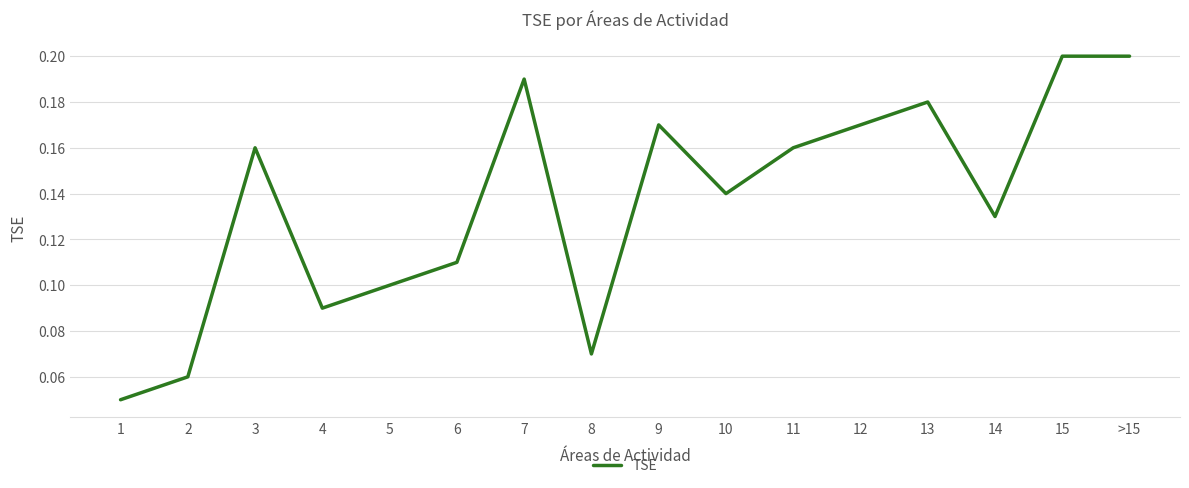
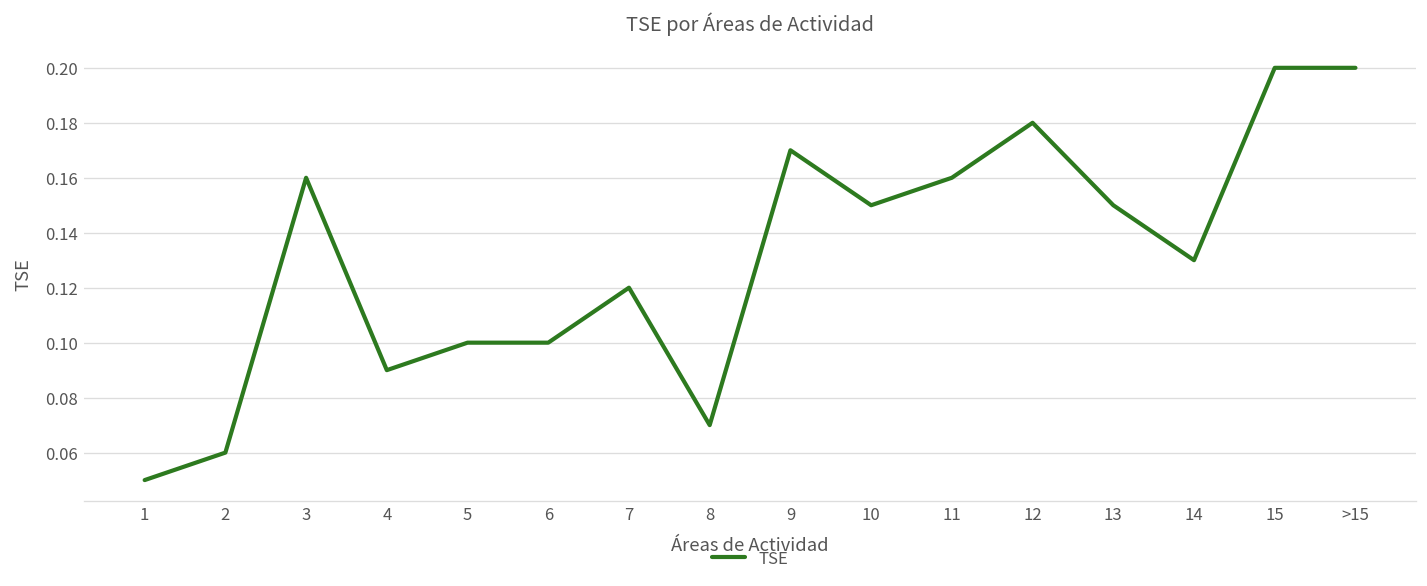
6: 0.11 -> 0.10
7: 0.19 -> 0.12
10: 0.14 -> 0.15
12: 0.17 -> 0.18
13: 0.18 -> 0.15
